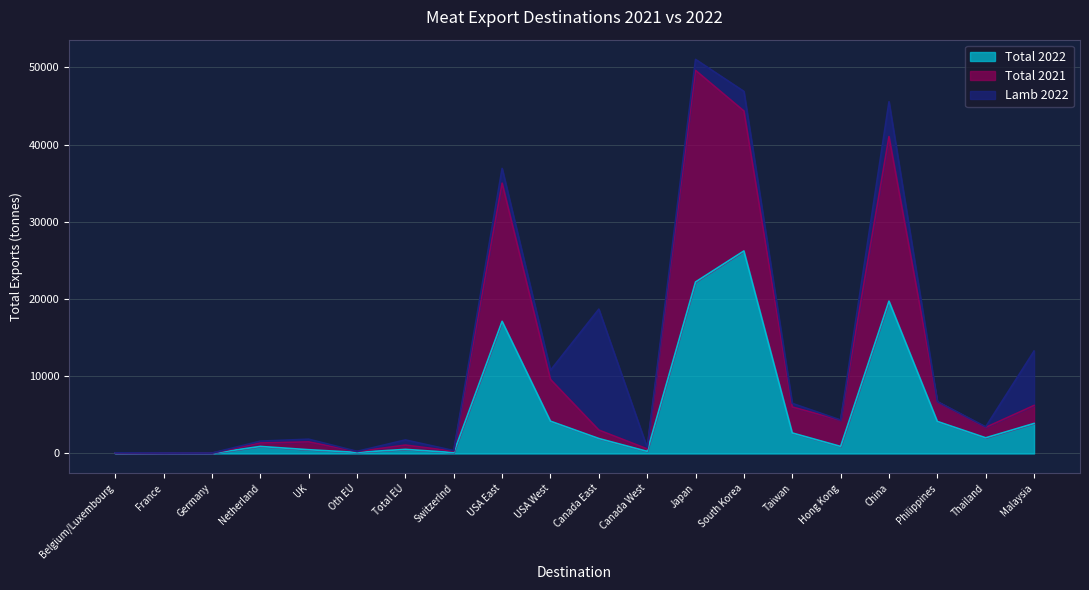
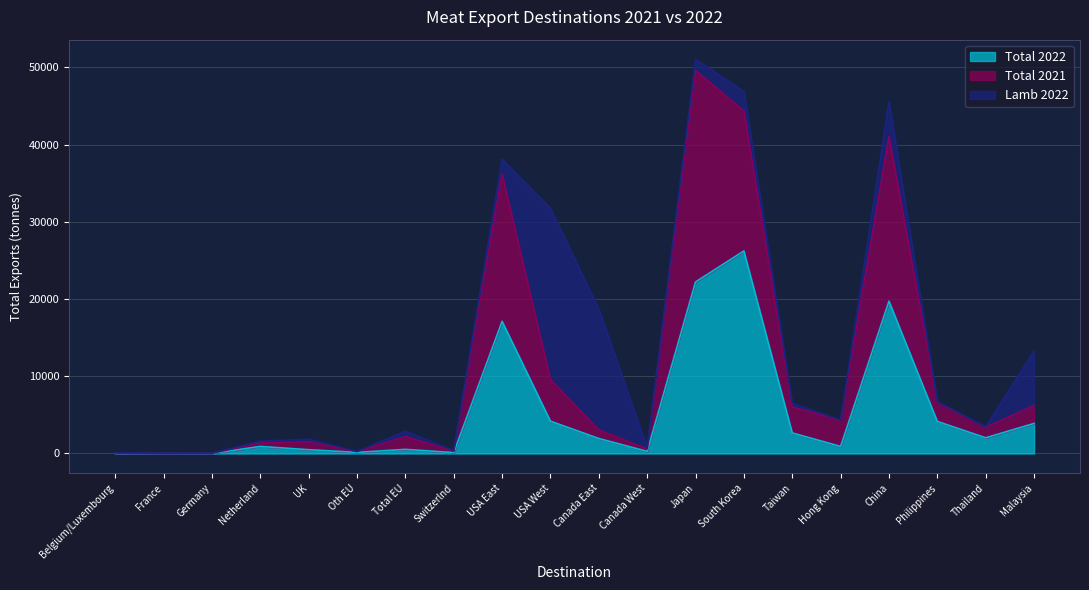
Total 2021, Total EU: 1000 -> 2000
Total 2021, USA East: 18000 -> 19000
Lamb 2022, USA West: 1000 -> 22000
